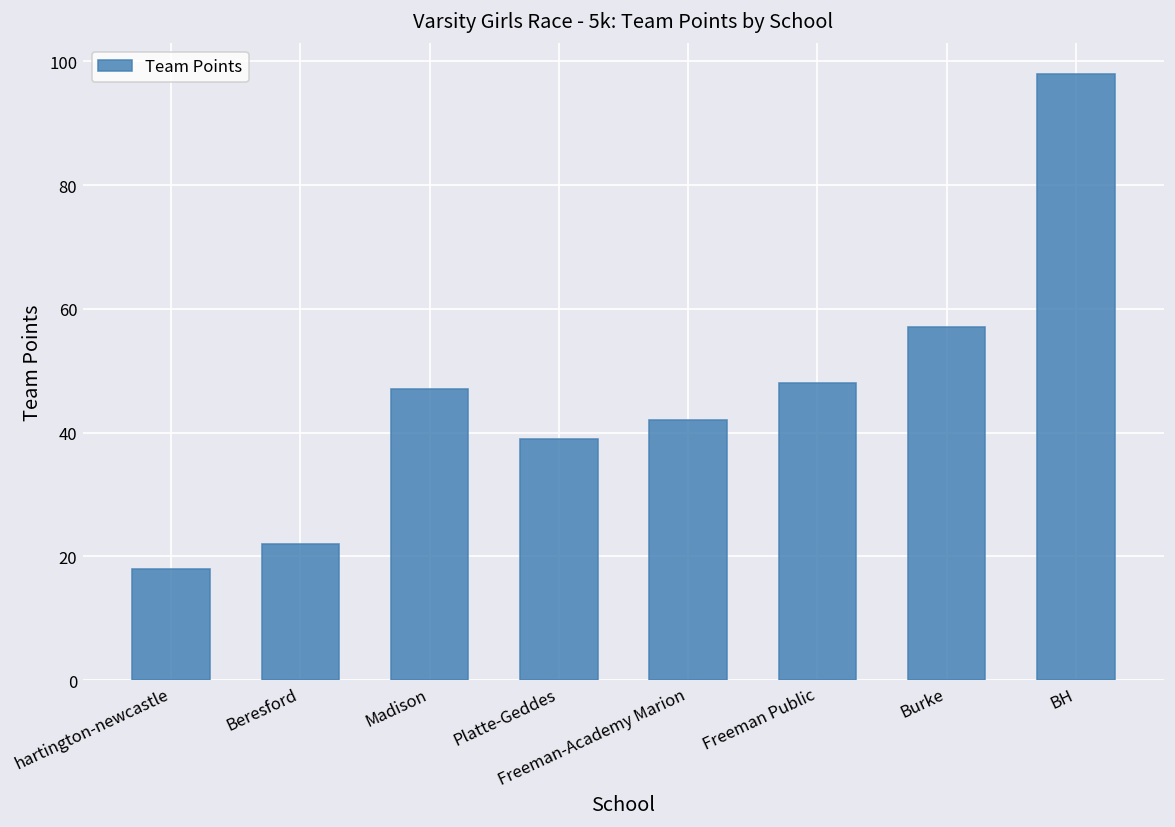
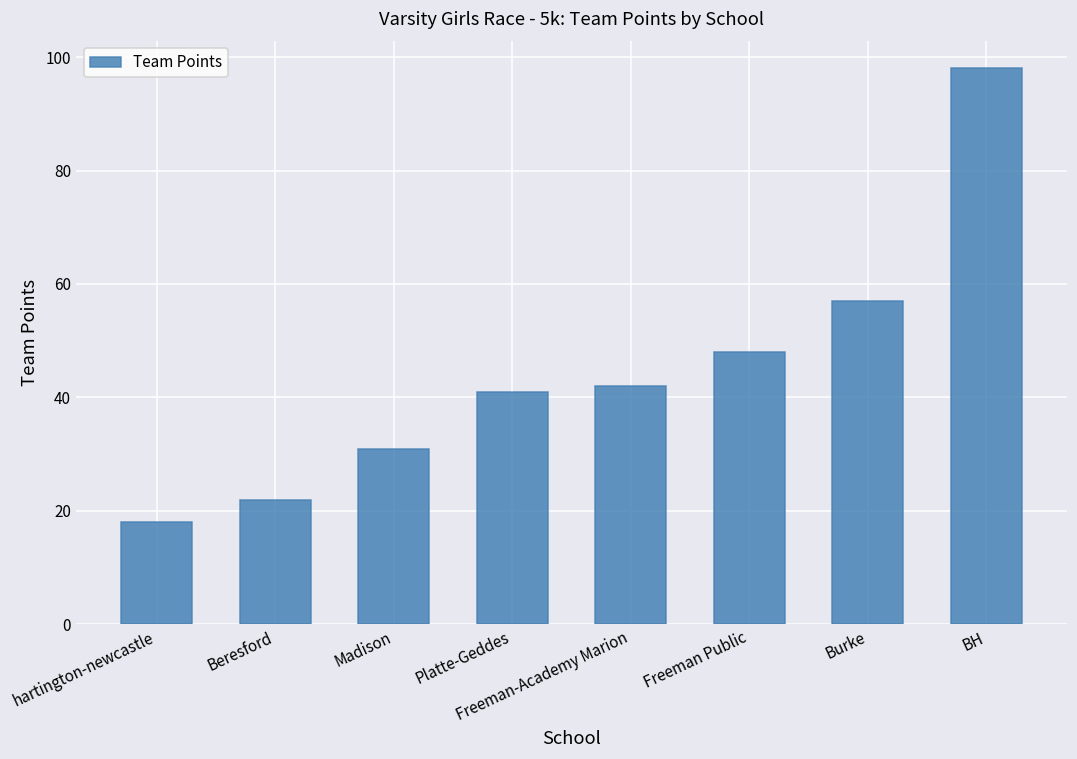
Madison: 47 -> 31
Platte-Geddes: 39 -> 41
